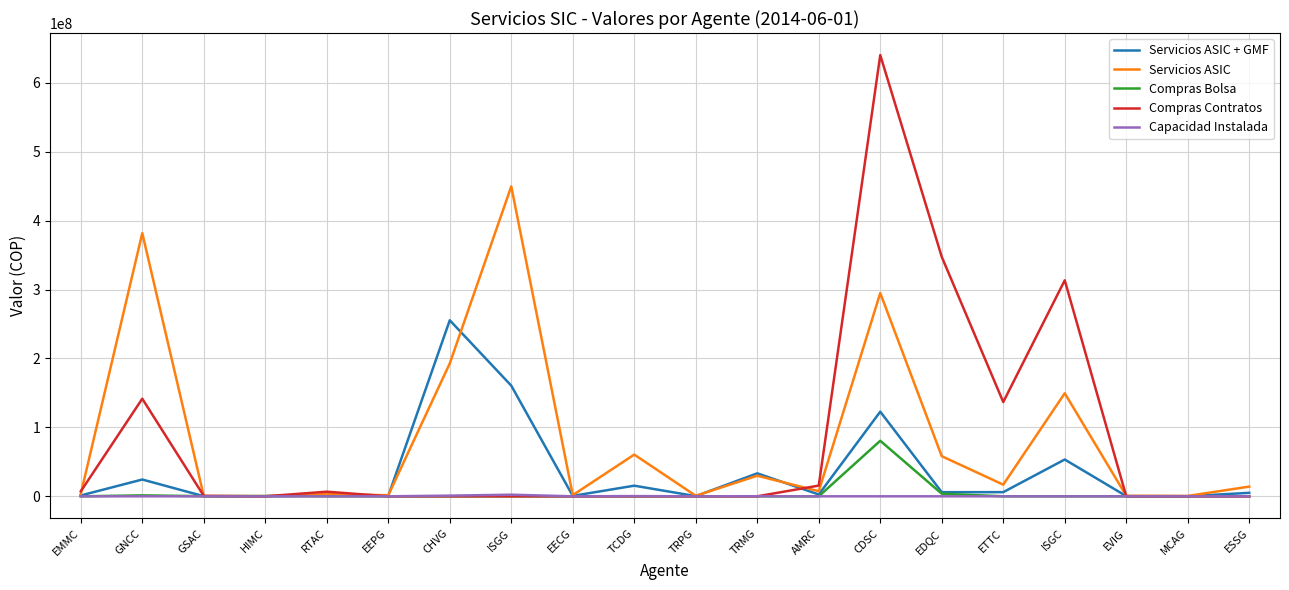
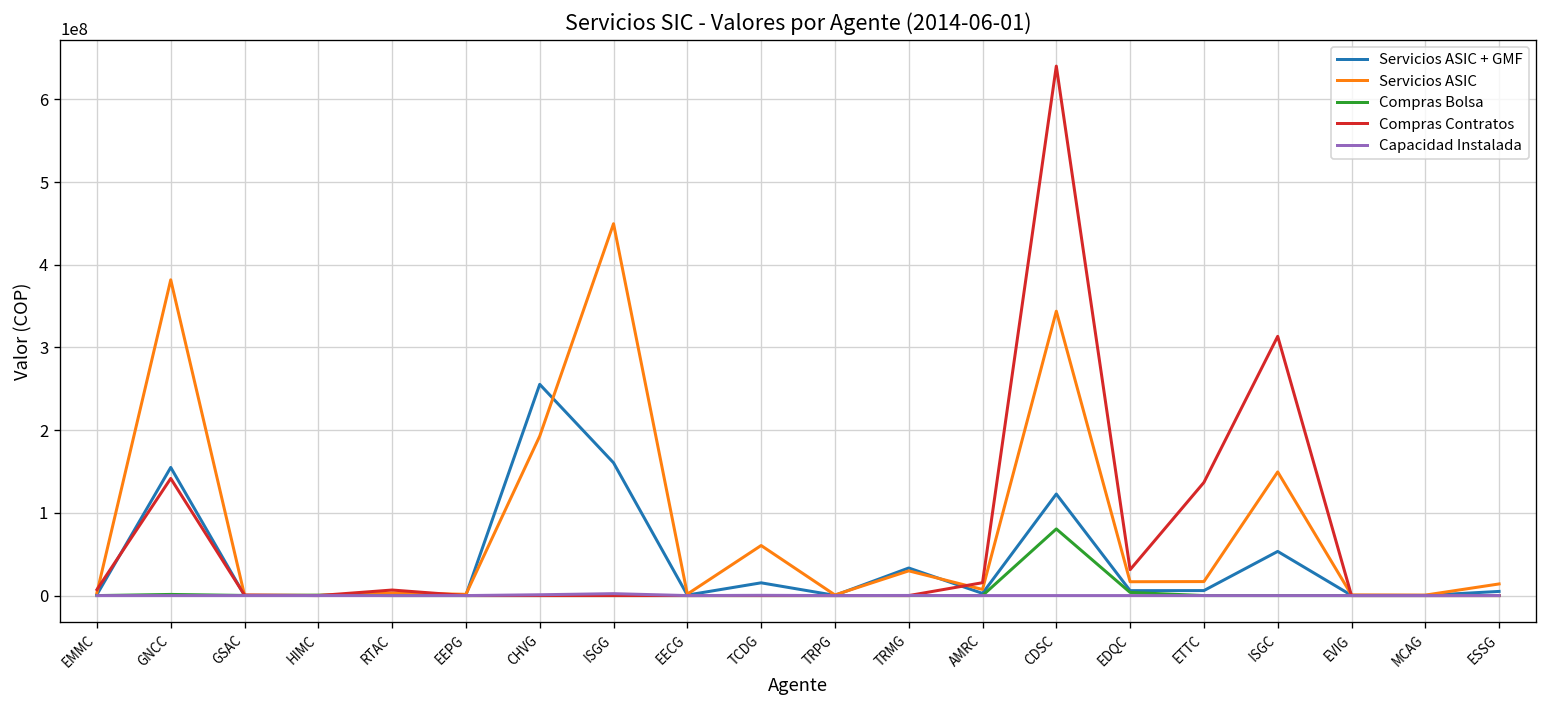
Servicios ASIC + GMF, GNCC: 20000000 -> 150000000
Servicios ASIC, CDSC: 290000000 -> 340000000
Servicios ASIC, EDQC: 60000000 -> 20000000
Compras Contratos, EDQC: 350000000 -> 30000000
